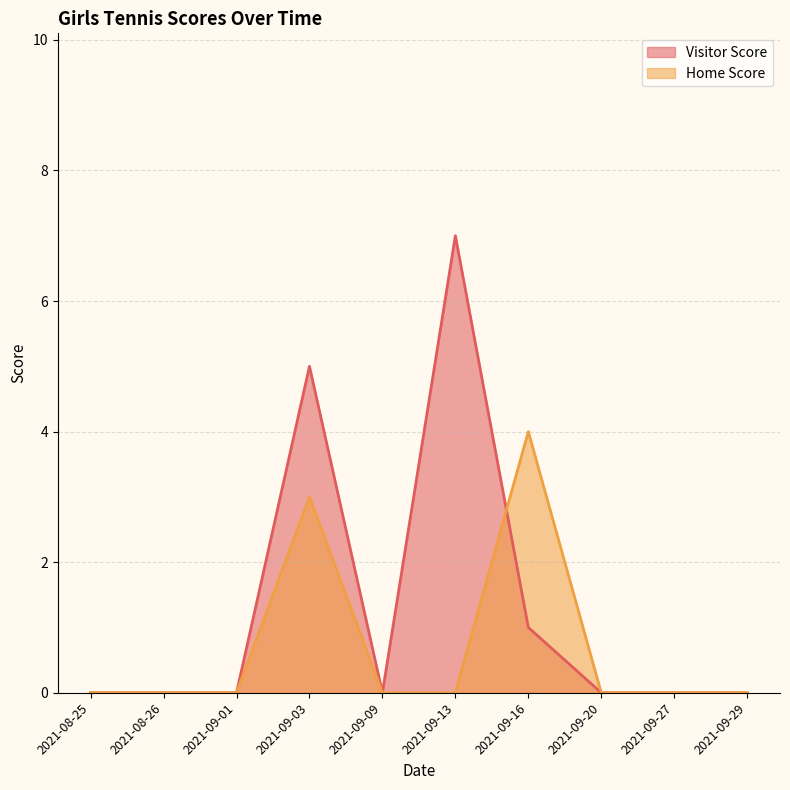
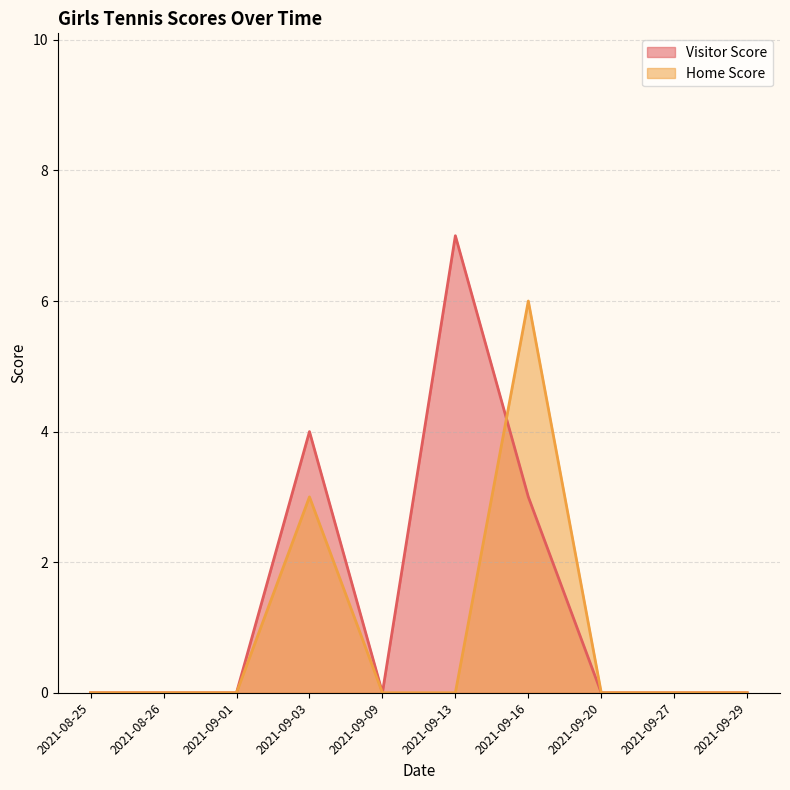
Visitor Score, 2021-09-03: 5 -> 4
Visitor Score, 2021-09-16: 1 -> 3
Home Score, 2021-09-16: 4 -> 6
